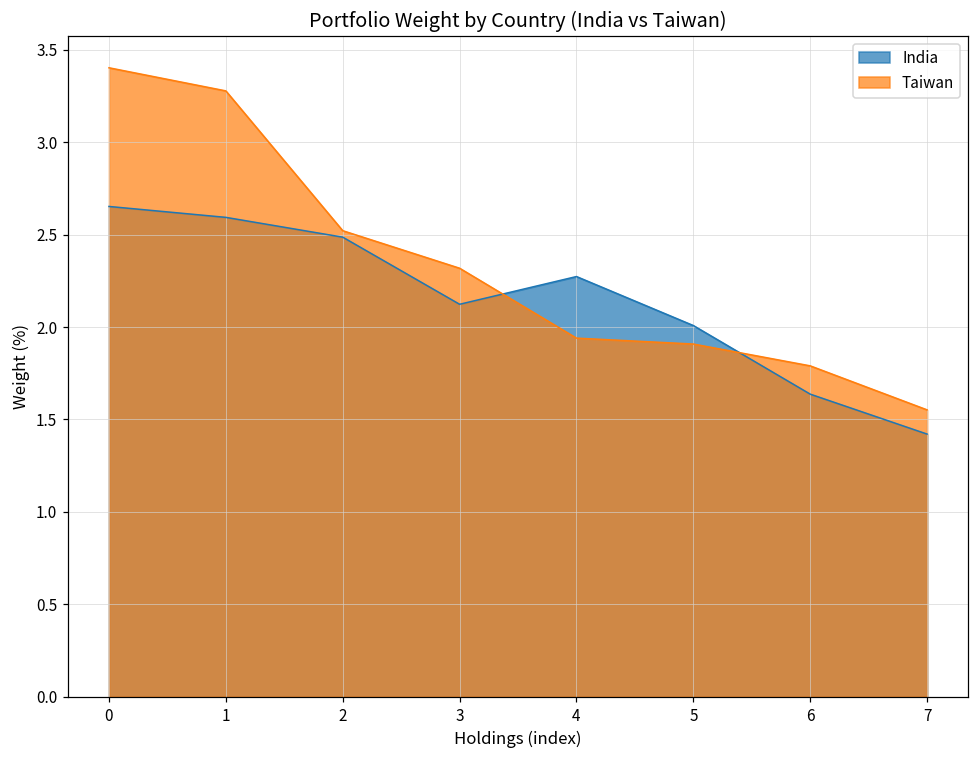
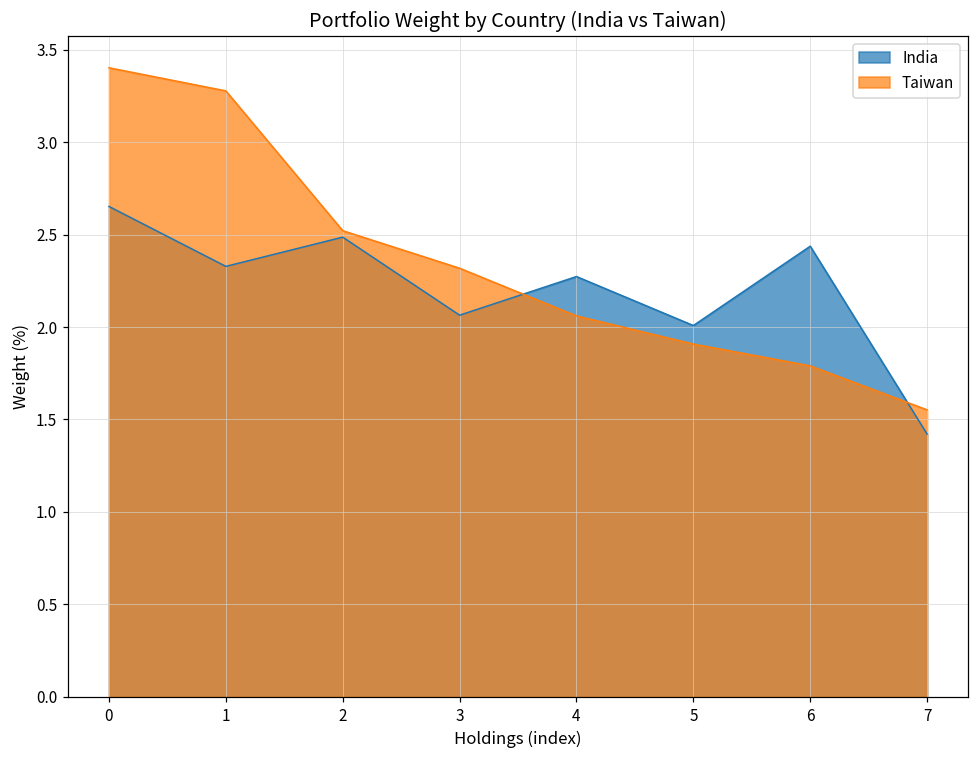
India, 1: 2.59 -> 2.33
India, 3: 2.12 -> 2.06
Taiwan, 4: 1.94 -> 2.06
India, 6: 1.64 -> 2.44
